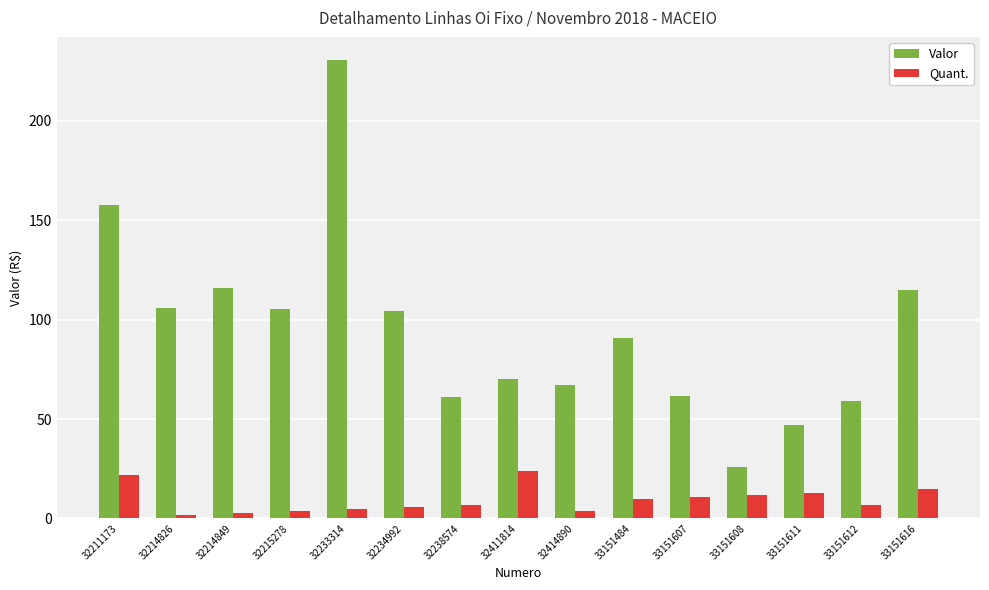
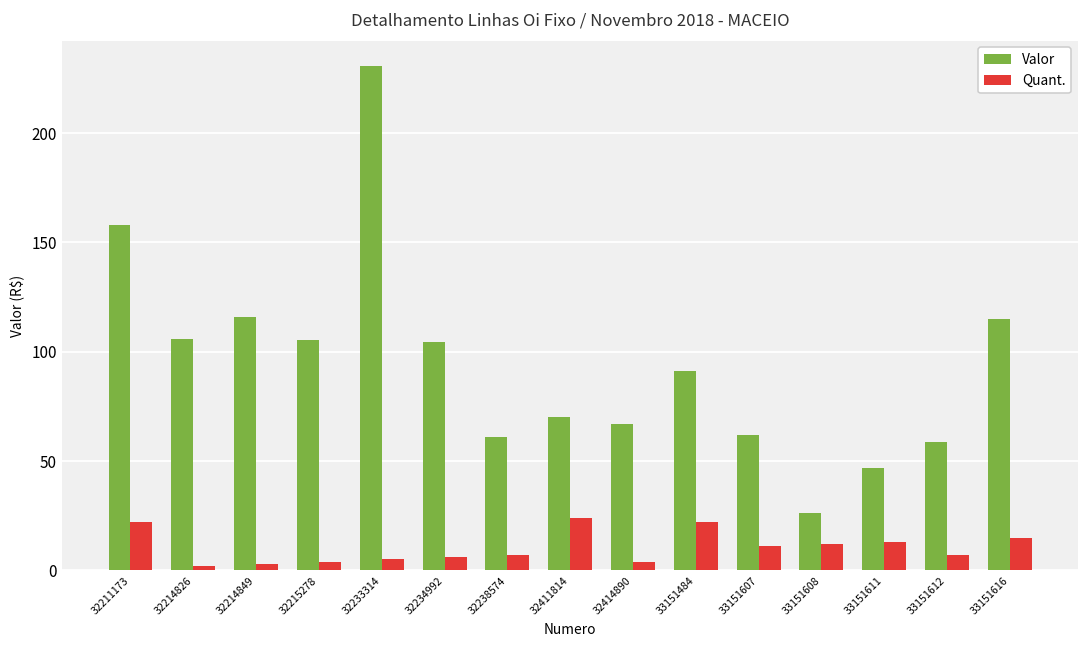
Quant., 33151484: 10 -> 22
